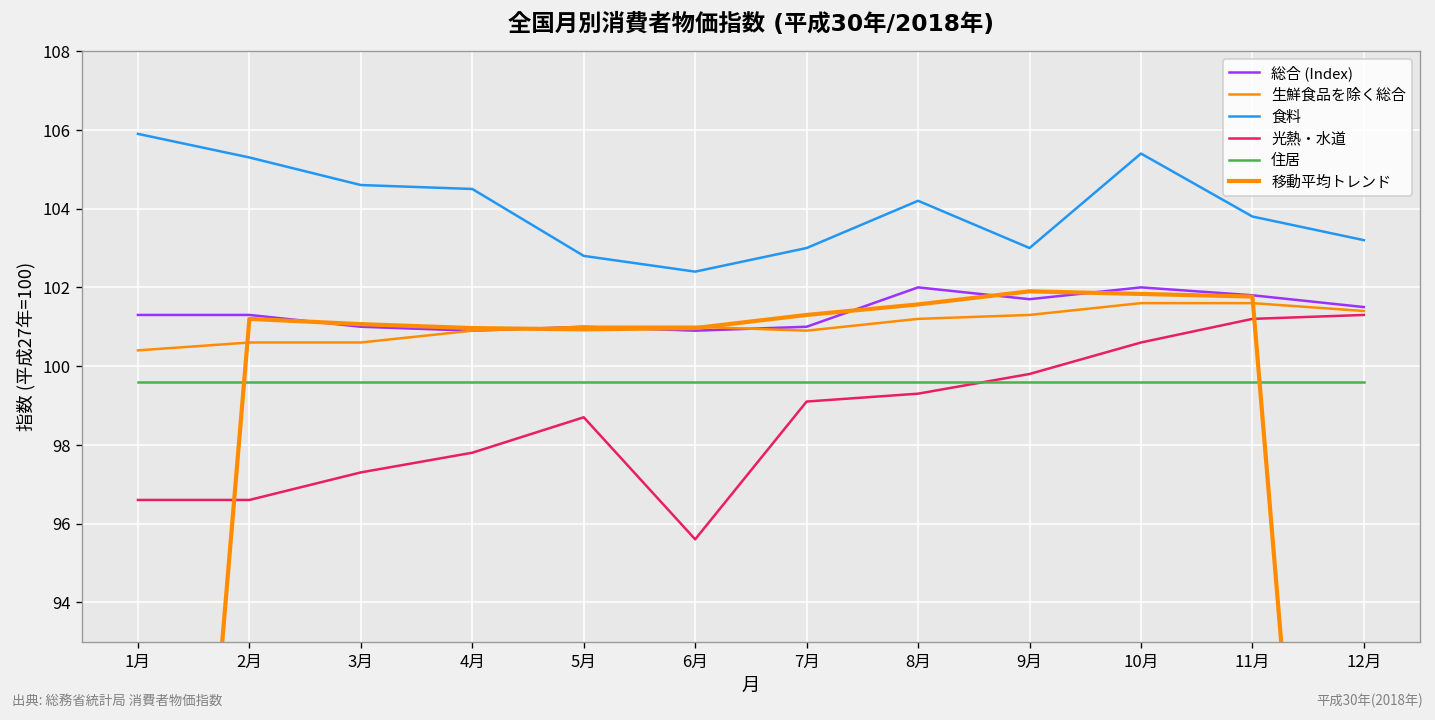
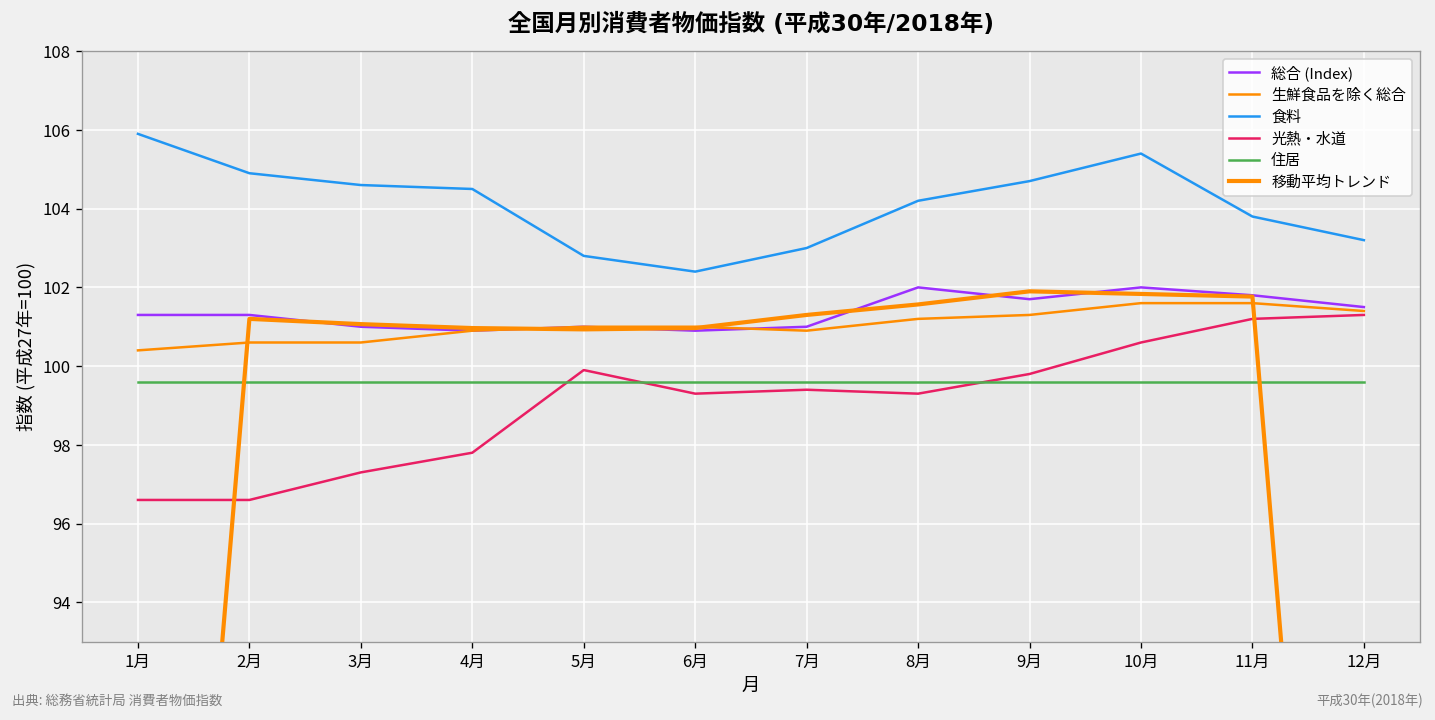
食料, 2月: 105.3 -> 104.9
光熱・水道, 5月: 98.7 -> 99.9
光熱・水道, 6月: 95.6 -> 99.3
光熱・水道, 7月: 99.1 -> 99.4
食料, 9月: 103.0 -> 104.7
